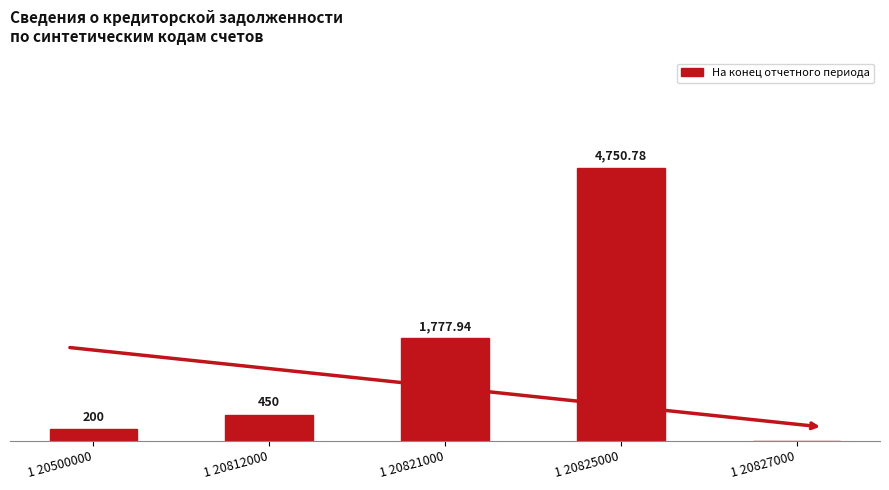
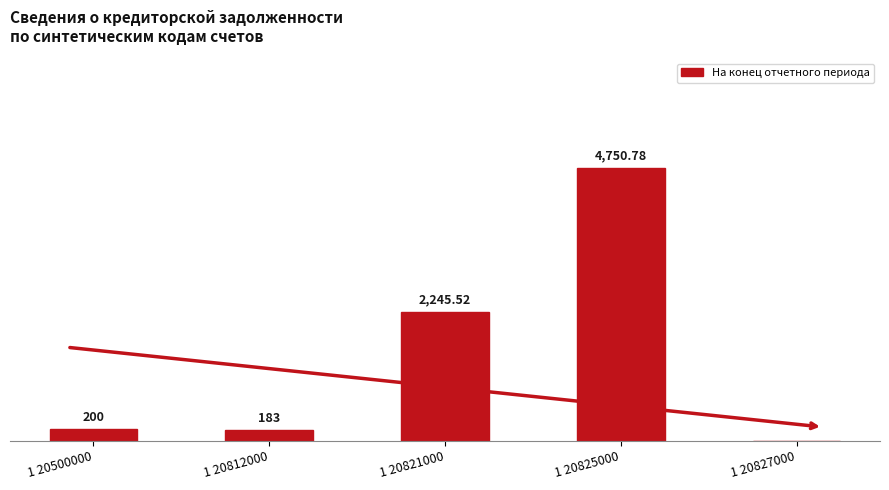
1 20812000: 450 -> 183
1 20821000: 1,777.94 -> 2,245.52
